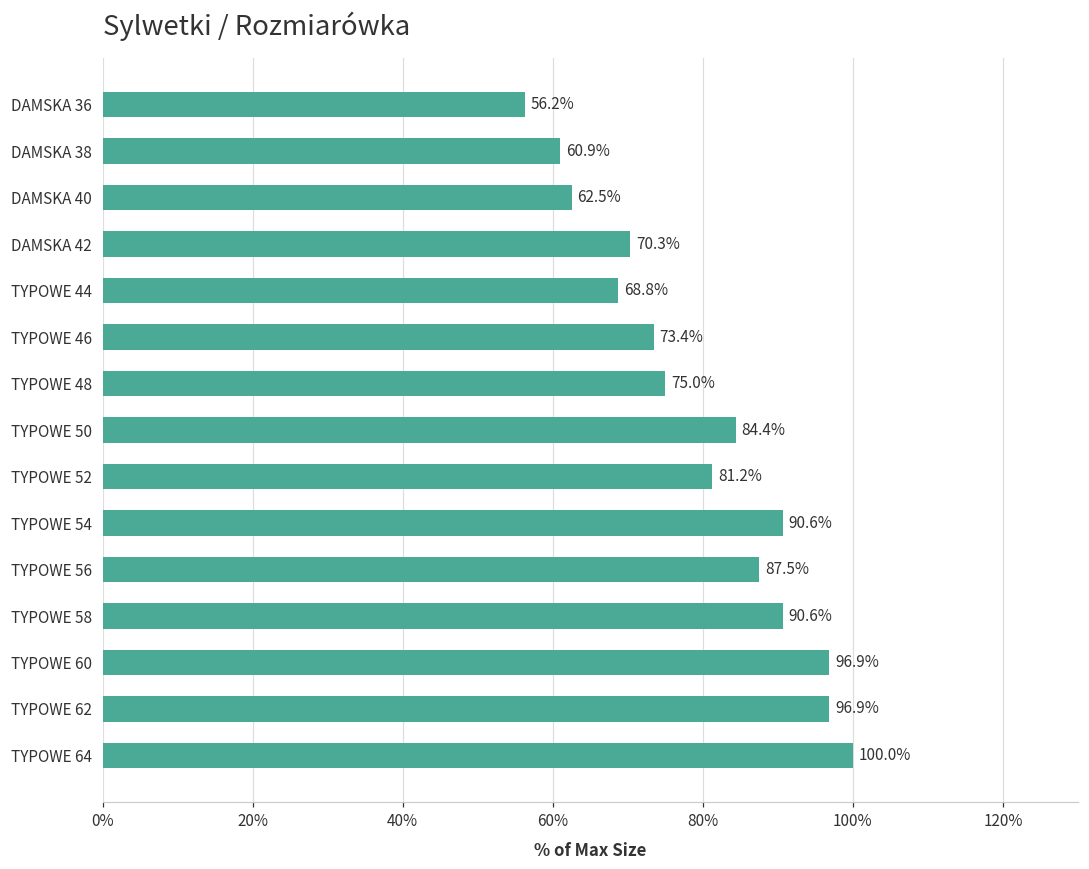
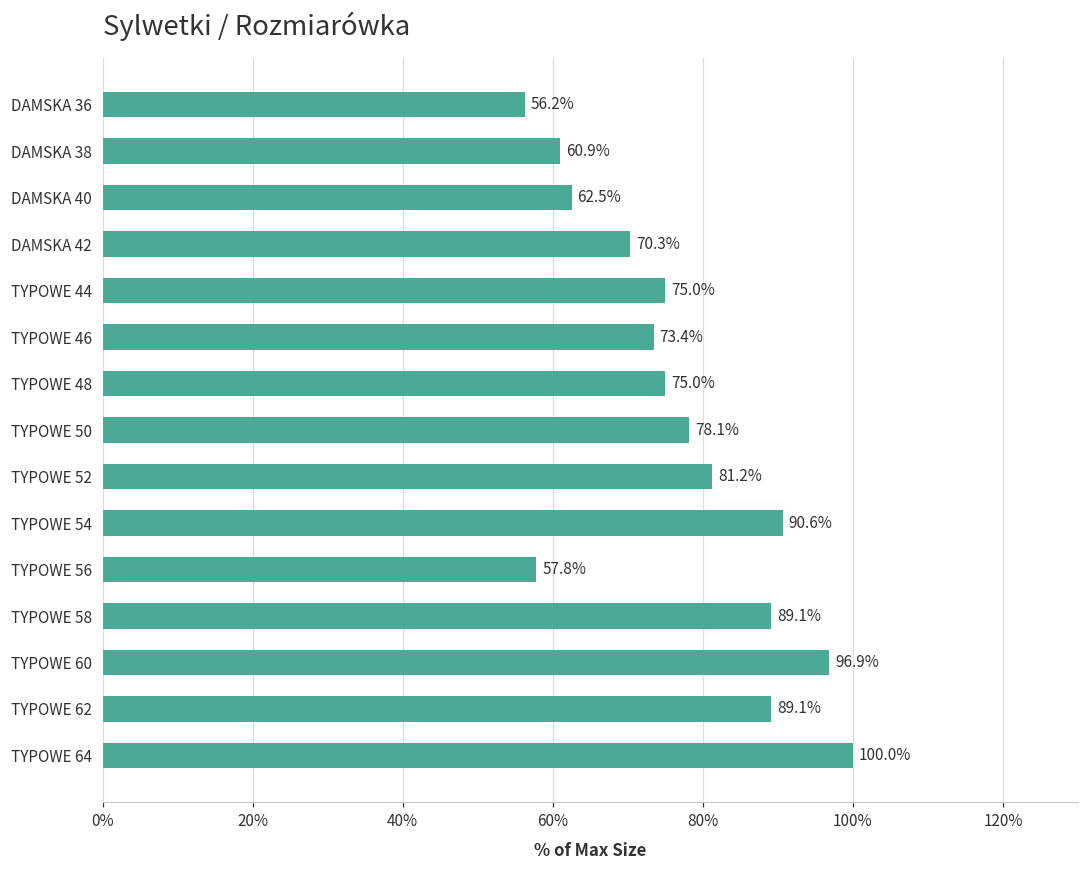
TYPOWE 44: 68.8% -> 75.0%
TYPOWE 50: 84.4% -> 78.1%
TYPOWE 56: 87.5% -> 57.8%
TYPOWE 58: 90.6% -> 89.1%
TYPOWE 62: 96.9% -> 89.1%
